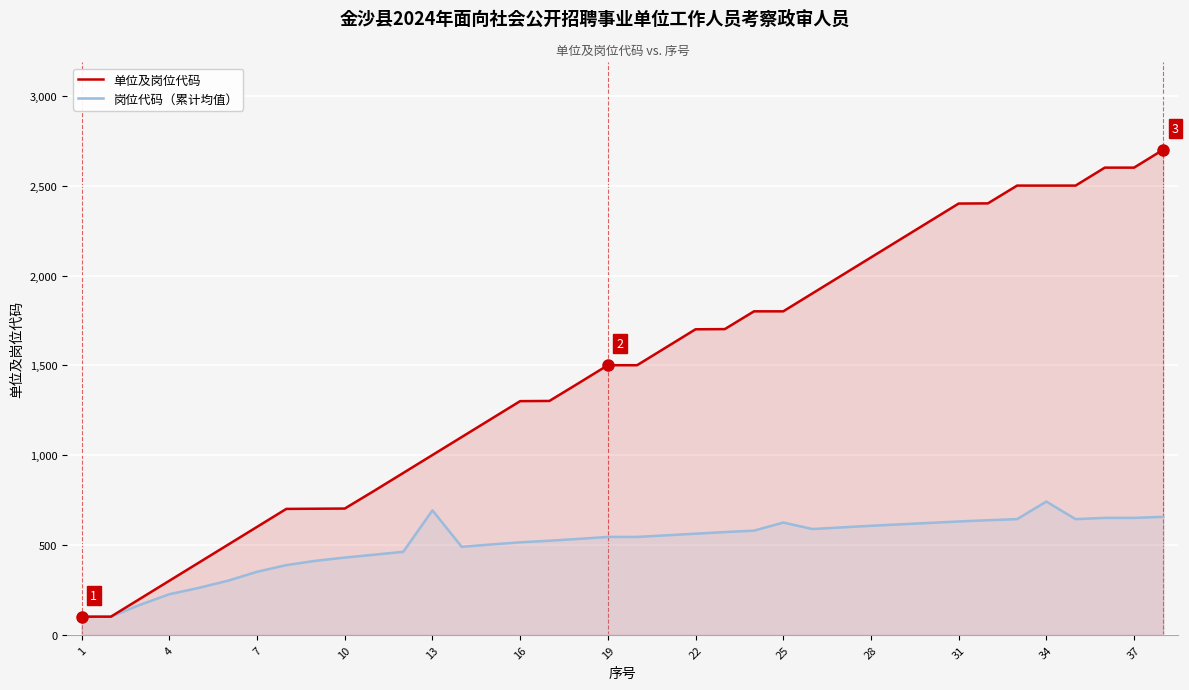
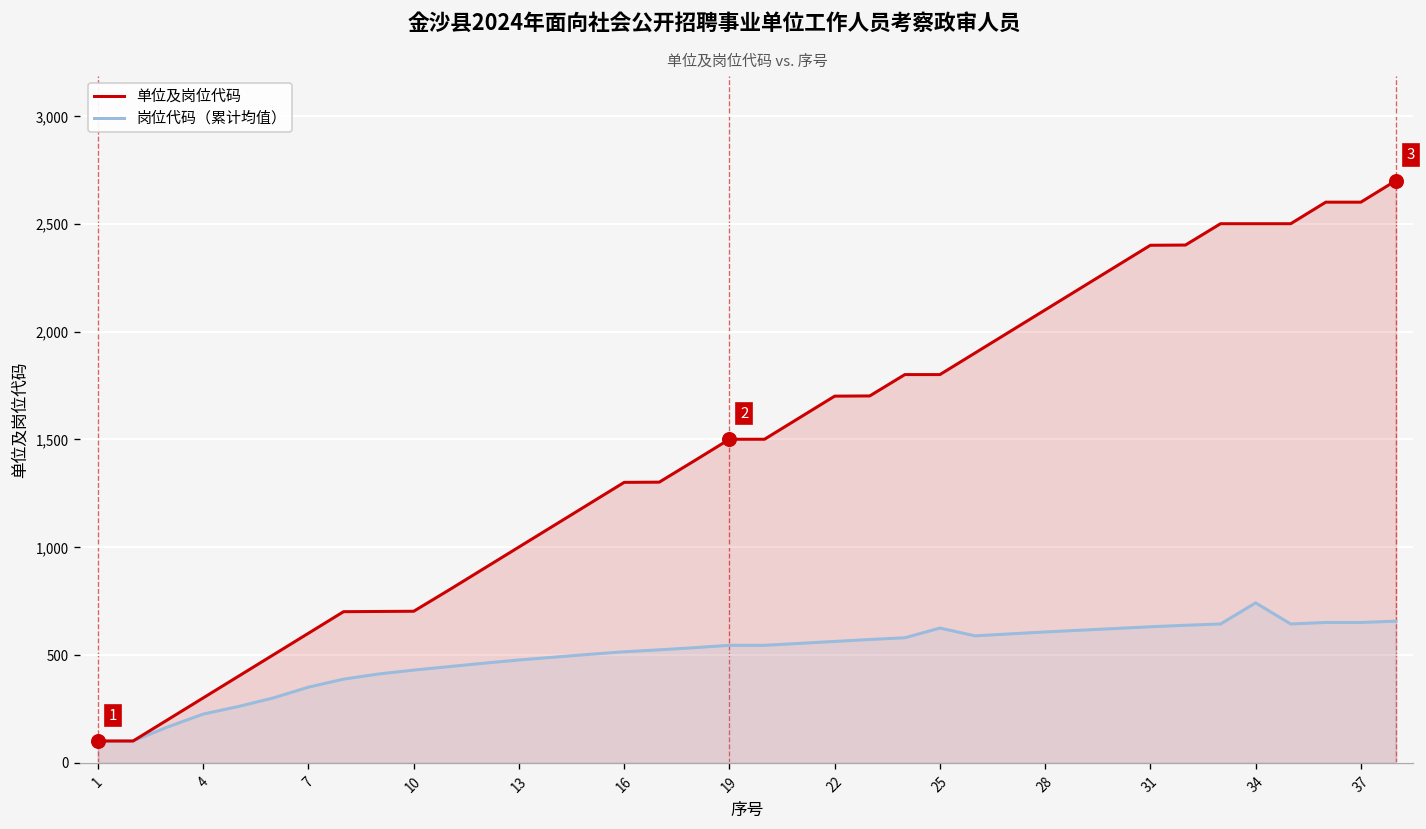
岗位代码（累计均值）, 13: 690 -> 480
